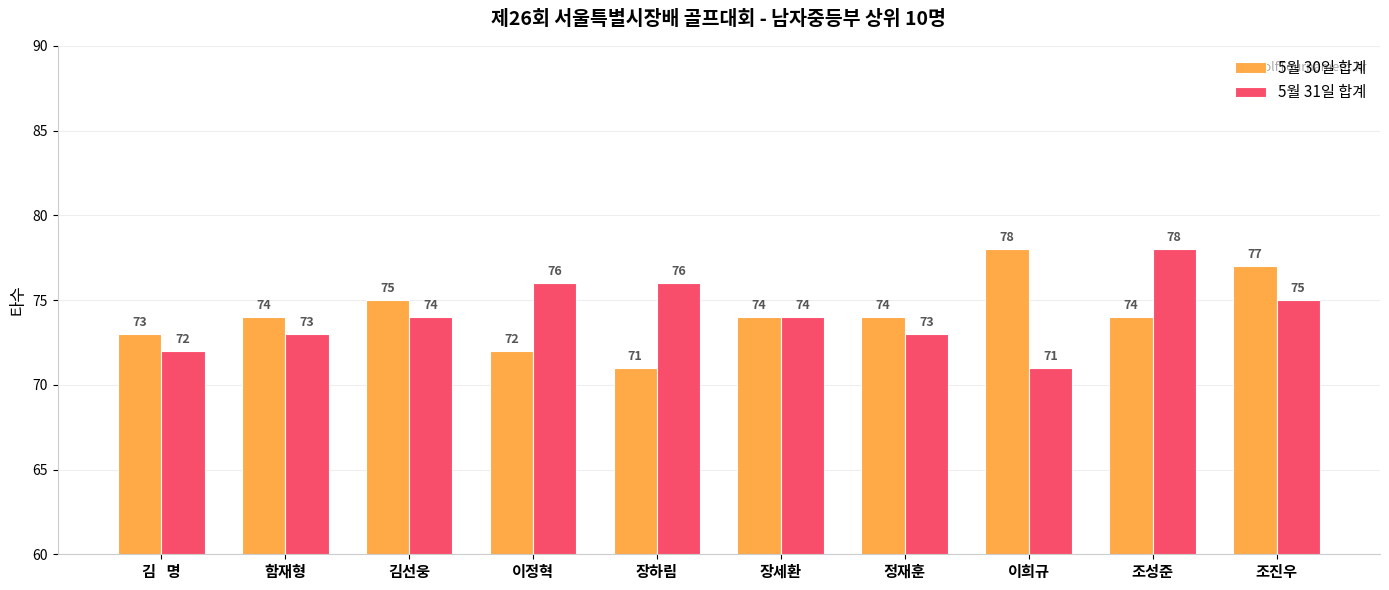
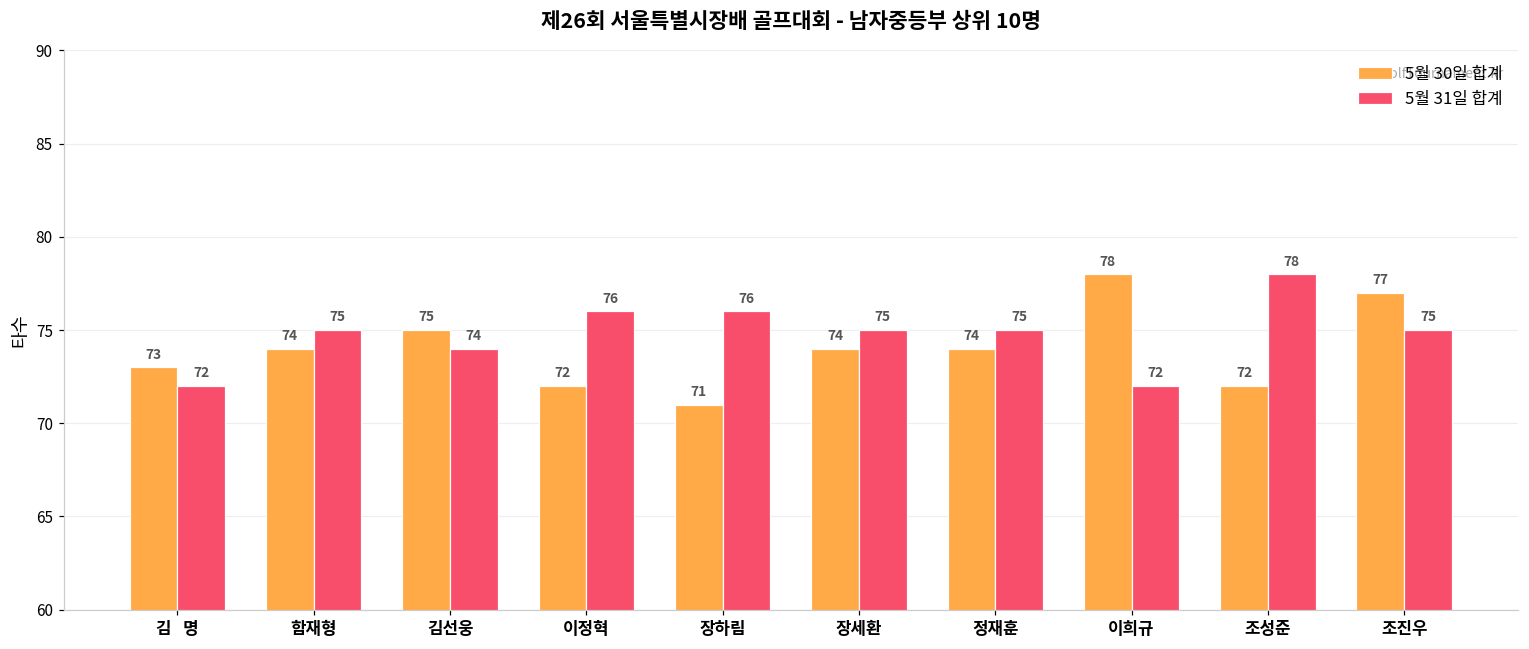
5월 31일 합계, 함재형: 73 -> 75
5월 31일 합계, 장세환: 74 -> 75
5월 31일 합계, 정재훈: 73 -> 75
5월 31일 합계, 이희규: 71 -> 72
5월 30일 합계, 조성준: 74 -> 72
